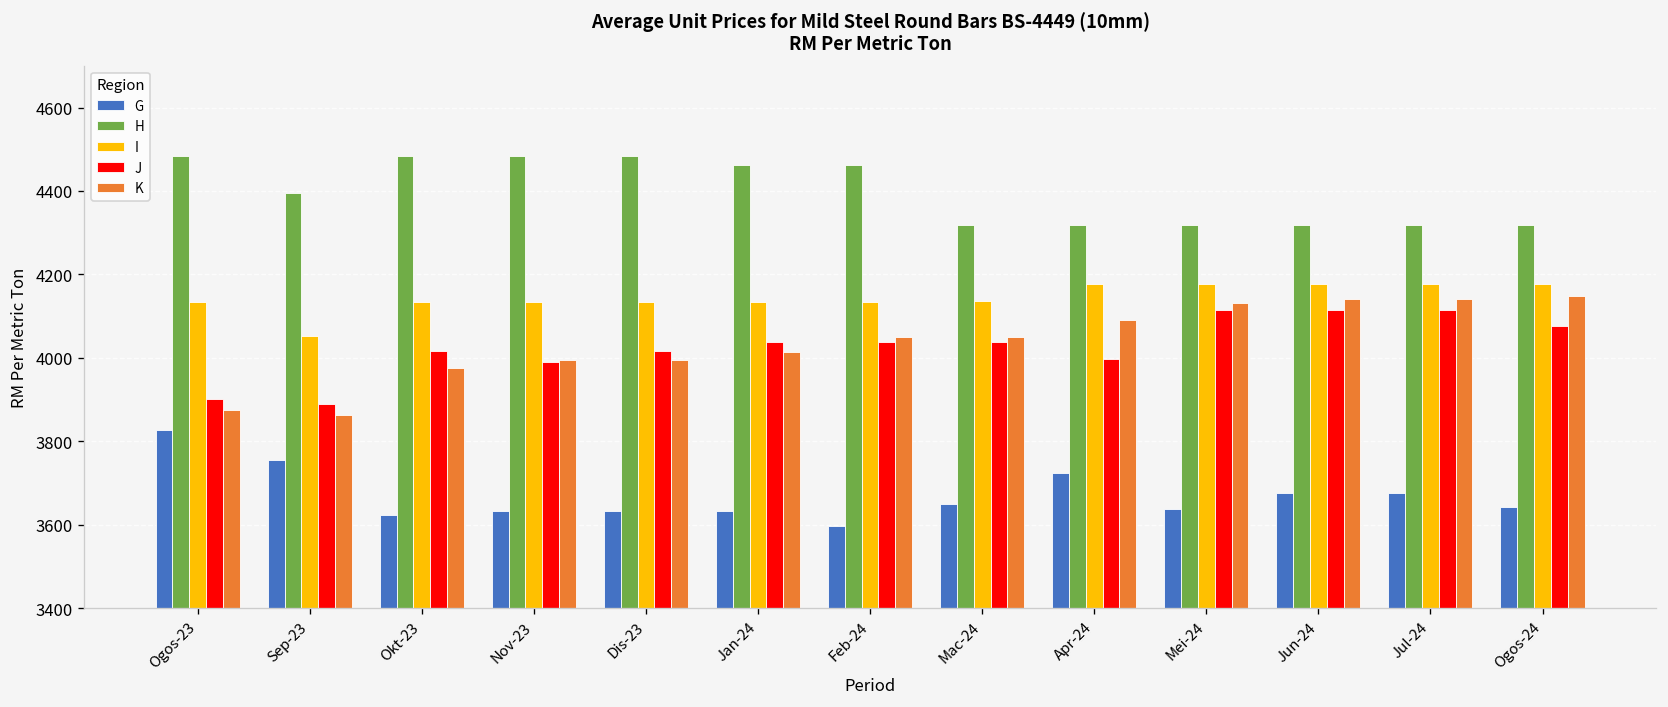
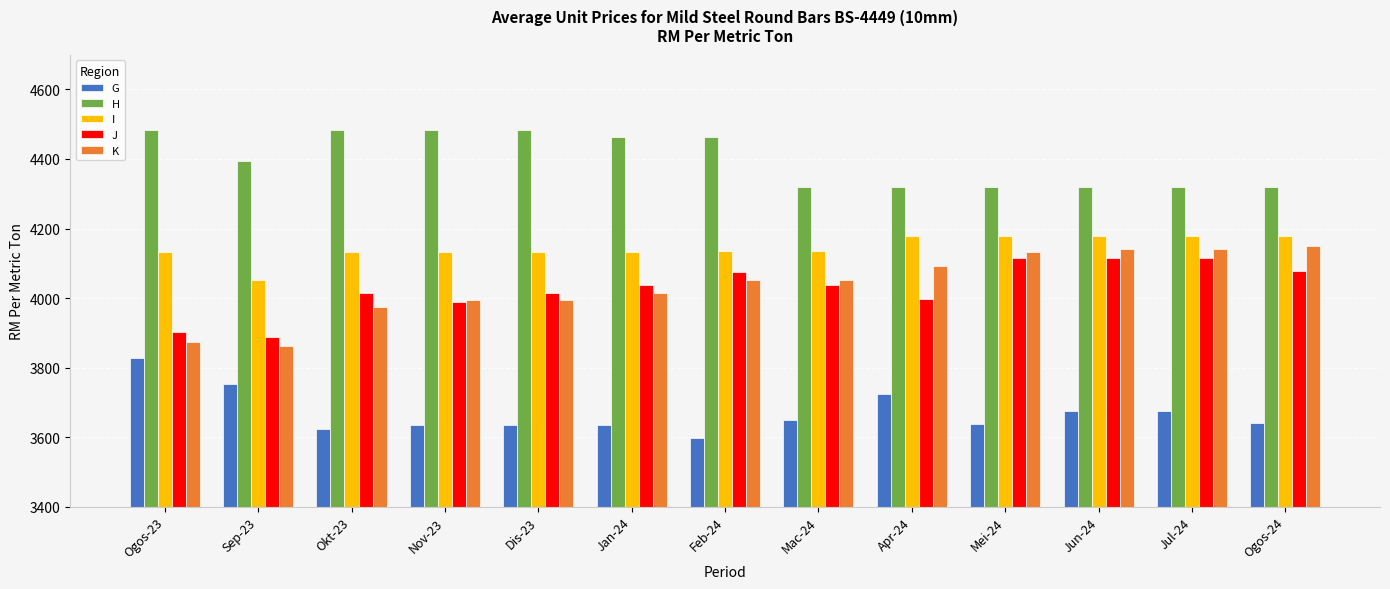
J, Feb-24: 4040 -> 4070
